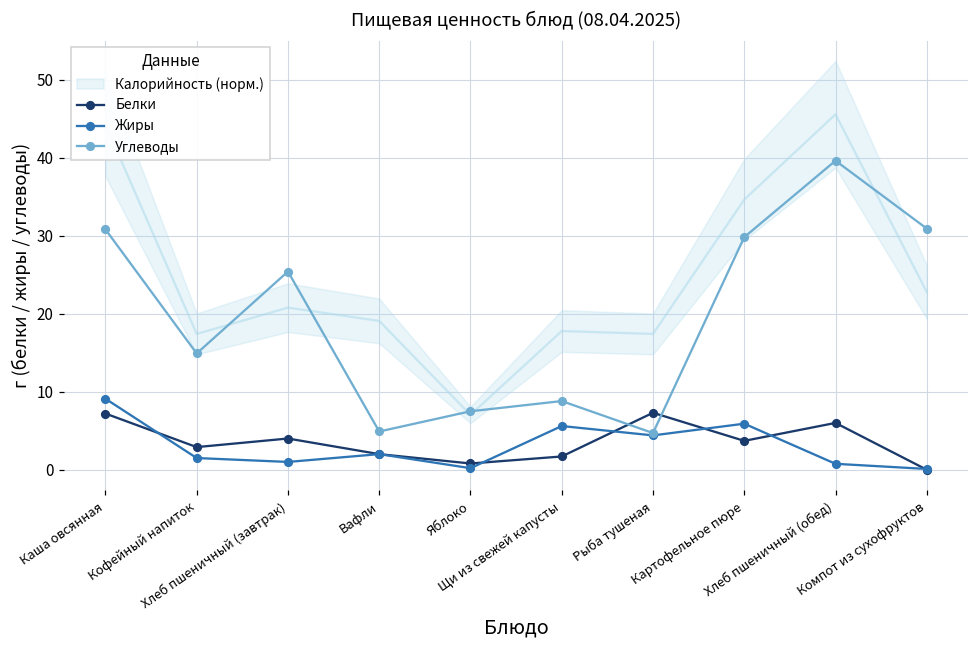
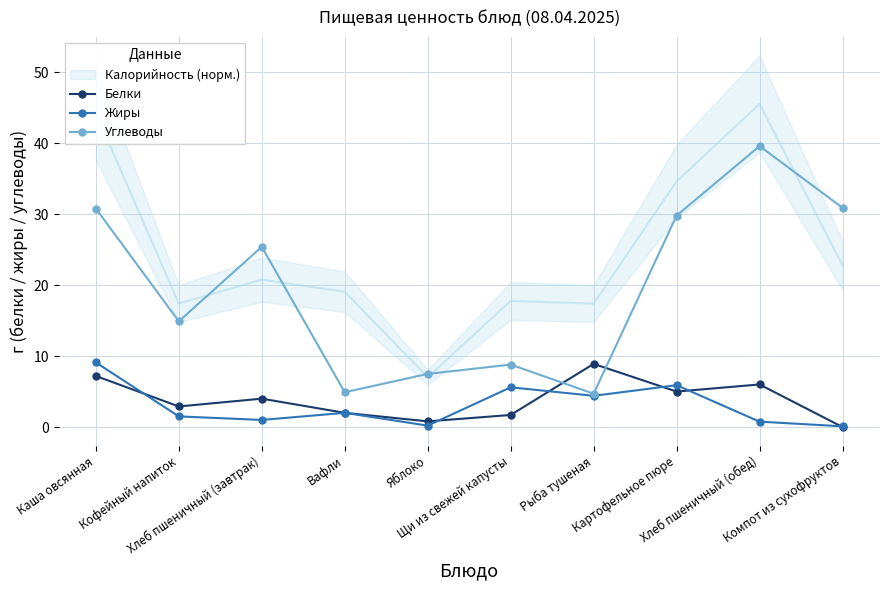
Белки, Рыба тушеная: 7 -> 9
Белки, Картофельное пюре: 4 -> 5
